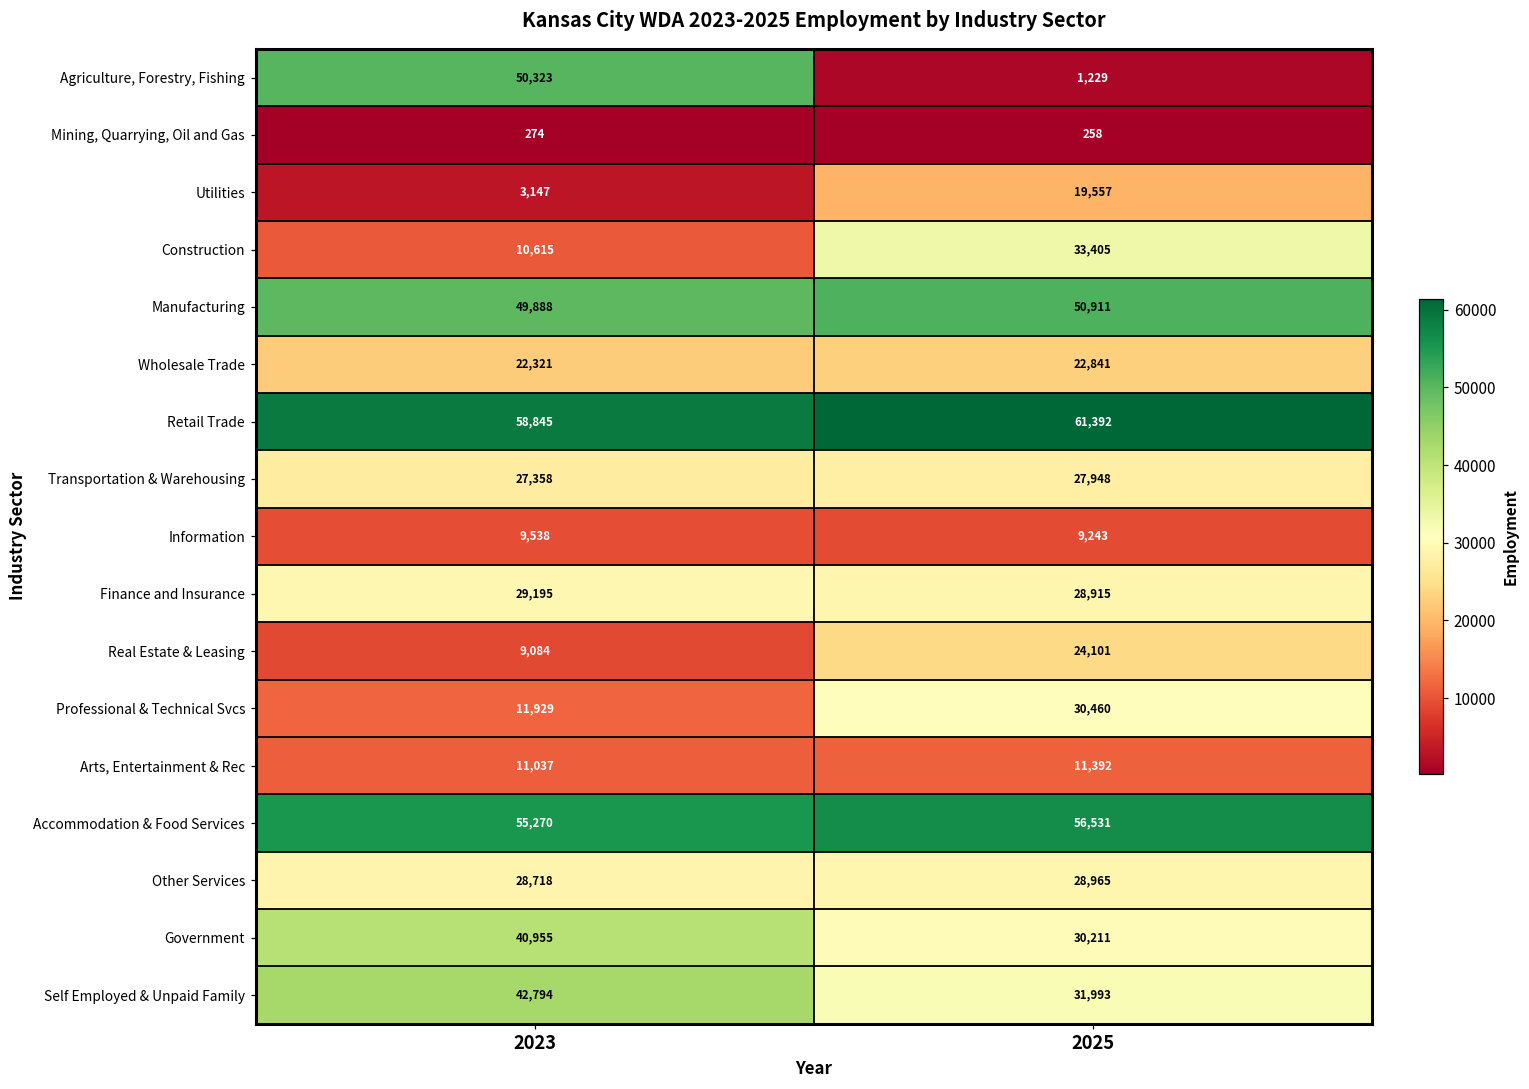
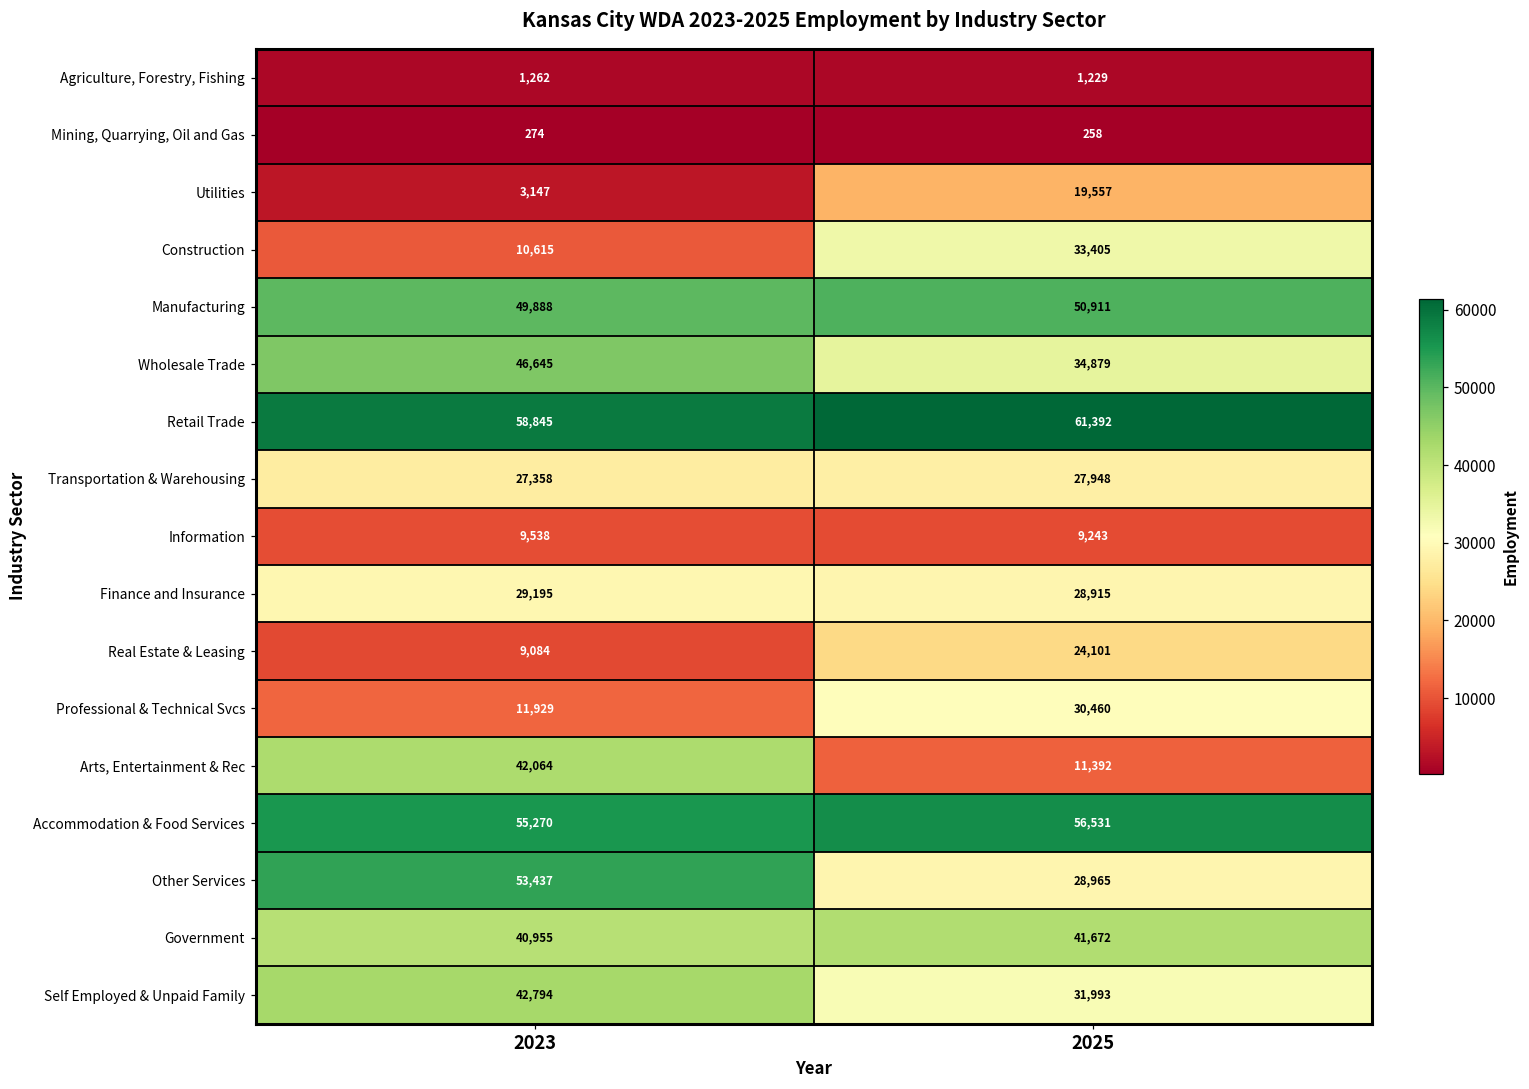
Agriculture, Forestry, Fishing, 2023: 50,323 -> 1,262
Wholesale Trade, 2023: 22,321 -> 46,645
Wholesale Trade, 2025: 22,841 -> 34,879
Arts, Entertainment & Rec, 2023: 11,037 -> 42,064
Other Services, 2023: 28,718 -> 53,437
Government, 2025: 30,211 -> 41,672
